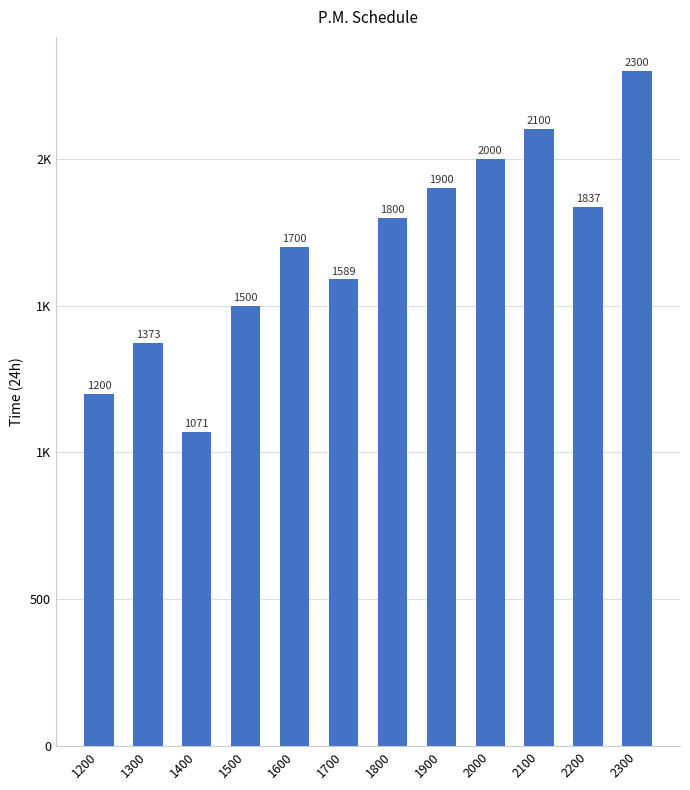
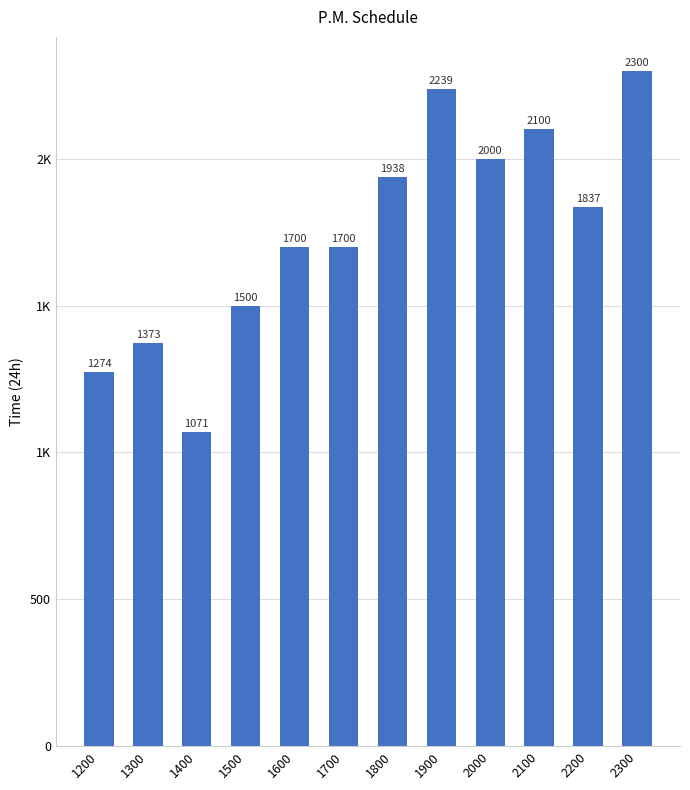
1200: 1200 -> 1274
1700: 1589 -> 1700
1800: 1800 -> 1938
1900: 1900 -> 2239
